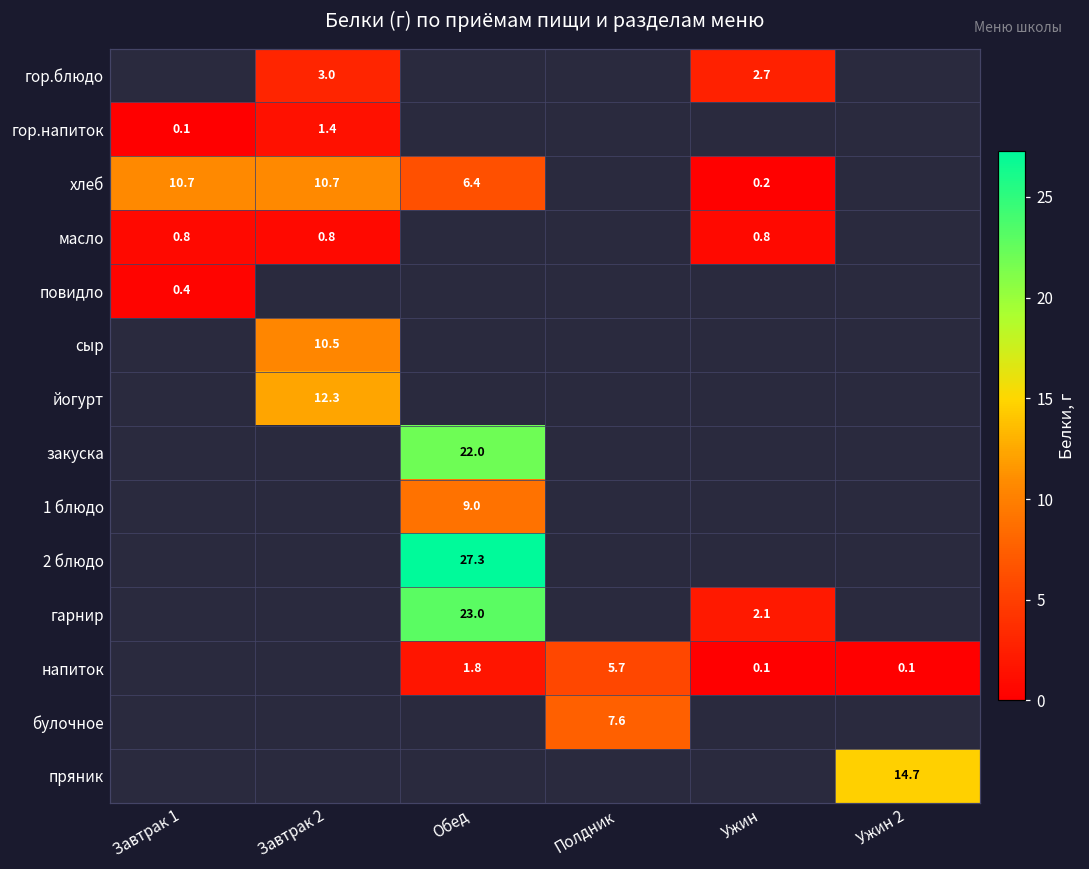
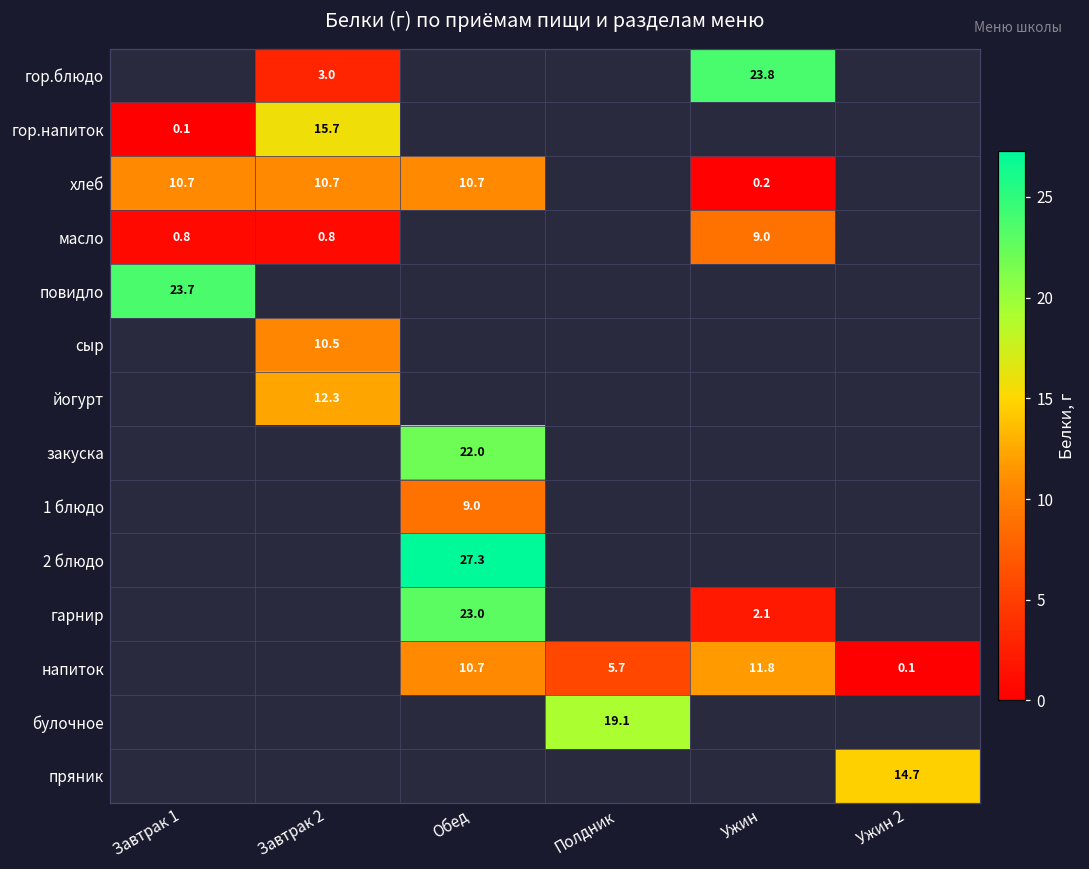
гор.блюдо, Ужин: 2.7 -> 23.8
гор.напиток, Завтрак 2: 1.4 -> 15.7
хлеб, Обед: 6.4 -> 10.7
масло, Ужин: 0.8 -> 9.0
повидло, Завтрак 1: 0.4 -> 23.7
напиток, Обед: 1.8 -> 10.7
напиток, Ужин: 0.1 -> 11.8
булочное, Полдник: 7.6 -> 19.1
